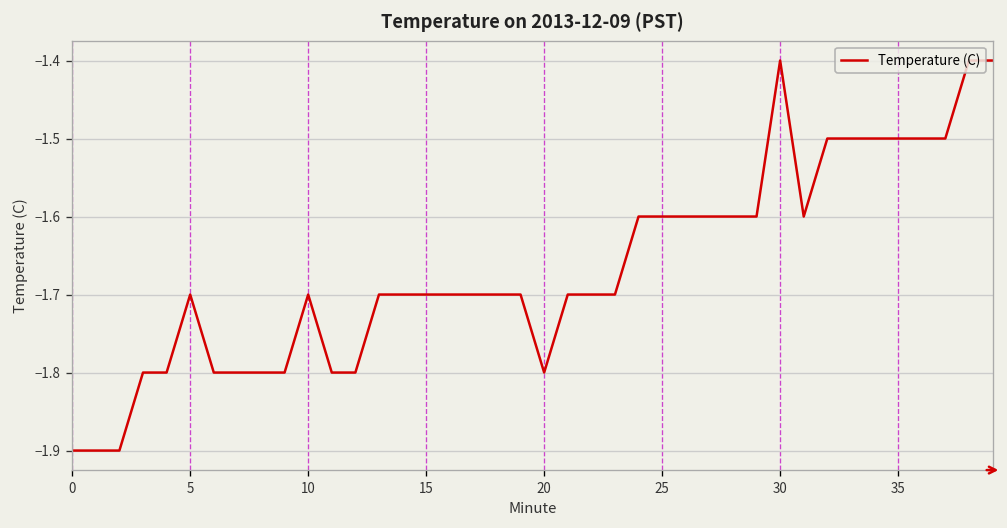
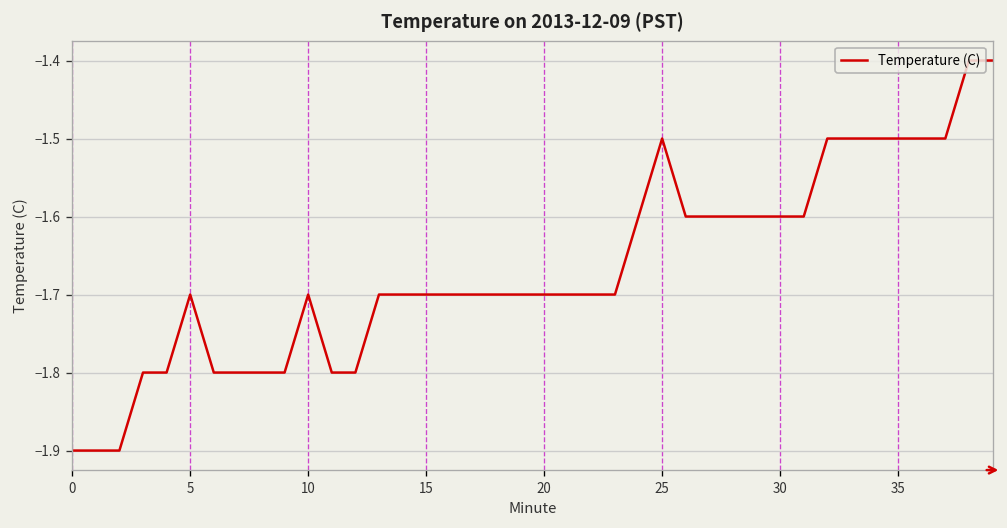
20: -1.8 -> -1.7
25: -1.6 -> -1.5
30: -1.4 -> -1.6
